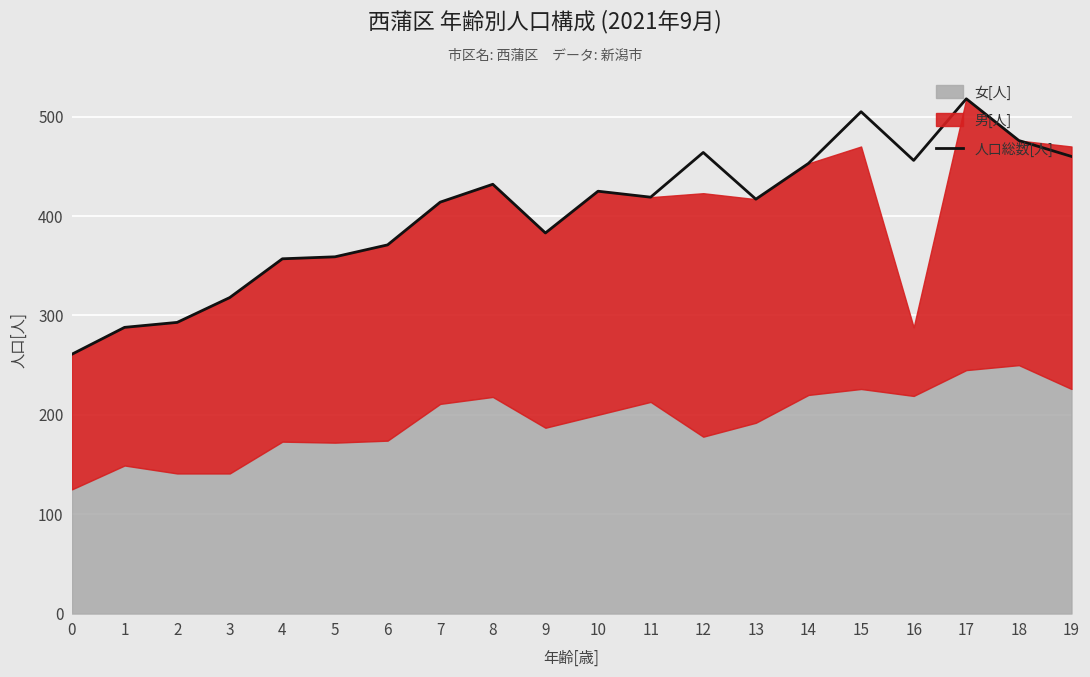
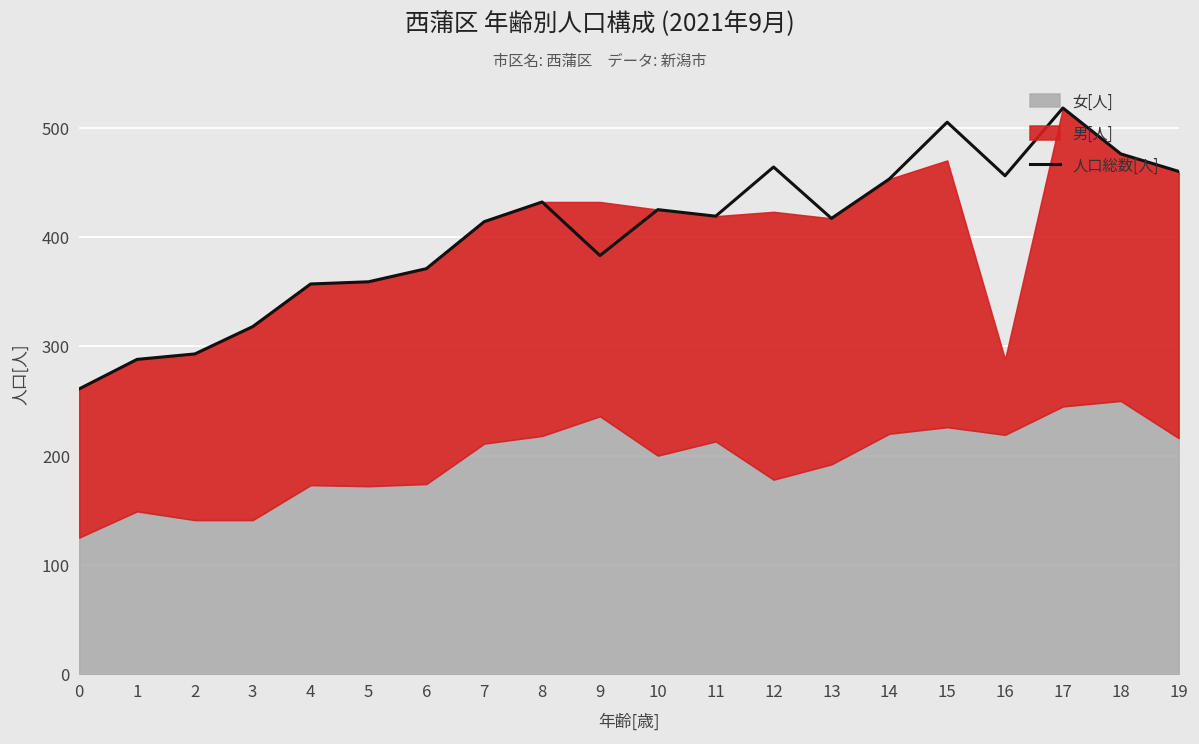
女[人], 9: 190 -> 240
女[人], 19: 230 -> 220
